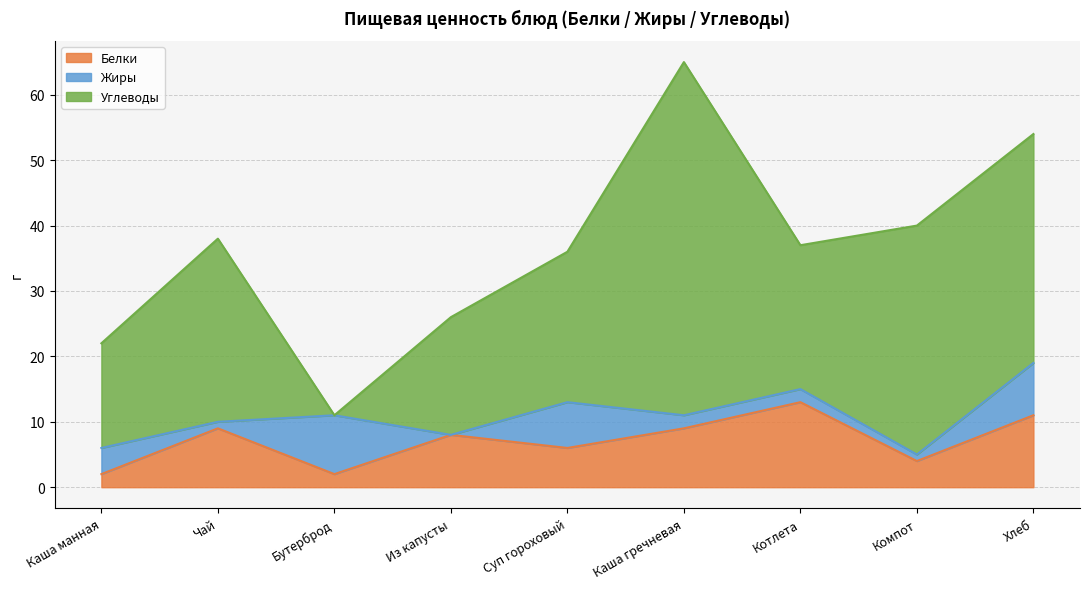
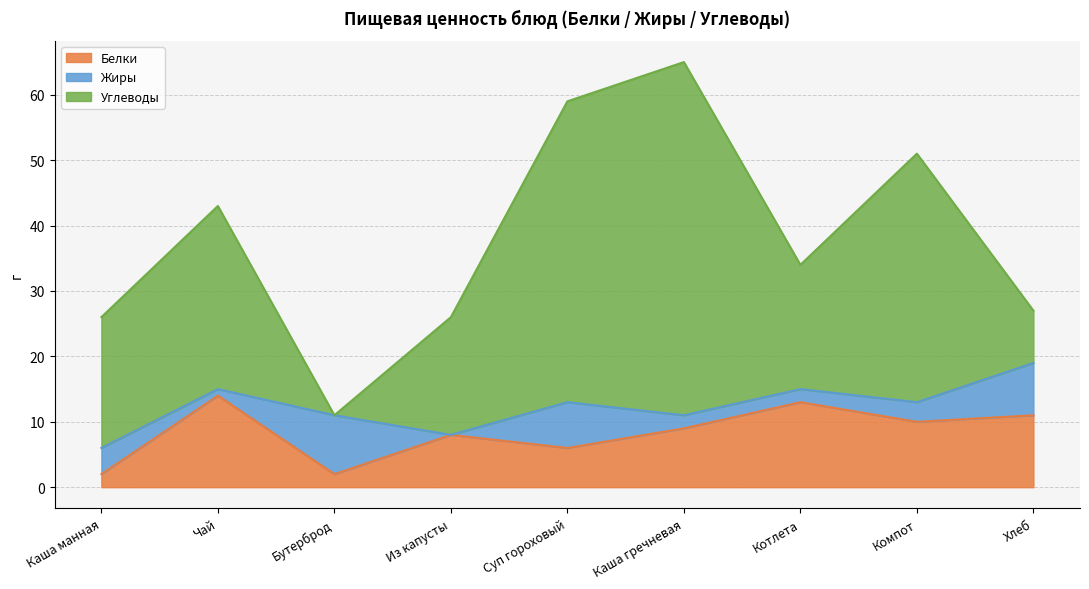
Углеводы, Каша манная: 16 -> 20
Белки, Чай: 9 -> 14
Углеводы, Суп гороховый: 23 -> 46
Углеводы, Котлета: 22 -> 19
Белки, Компот: 4 -> 10
Жиры, Компот: 1 -> 3
Углеводы, Компот: 35 -> 38
Углеводы, Хлеб: 35 -> 8
